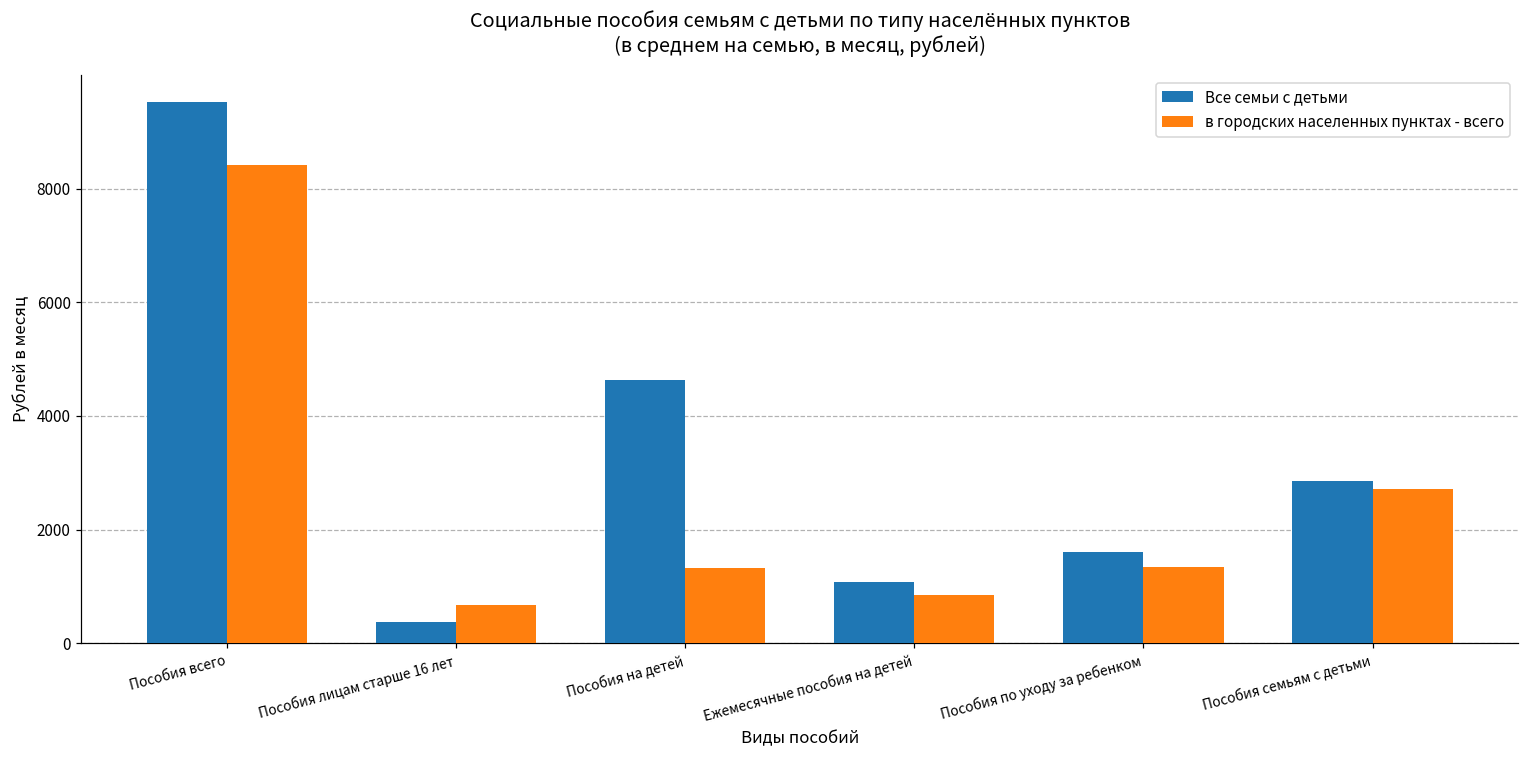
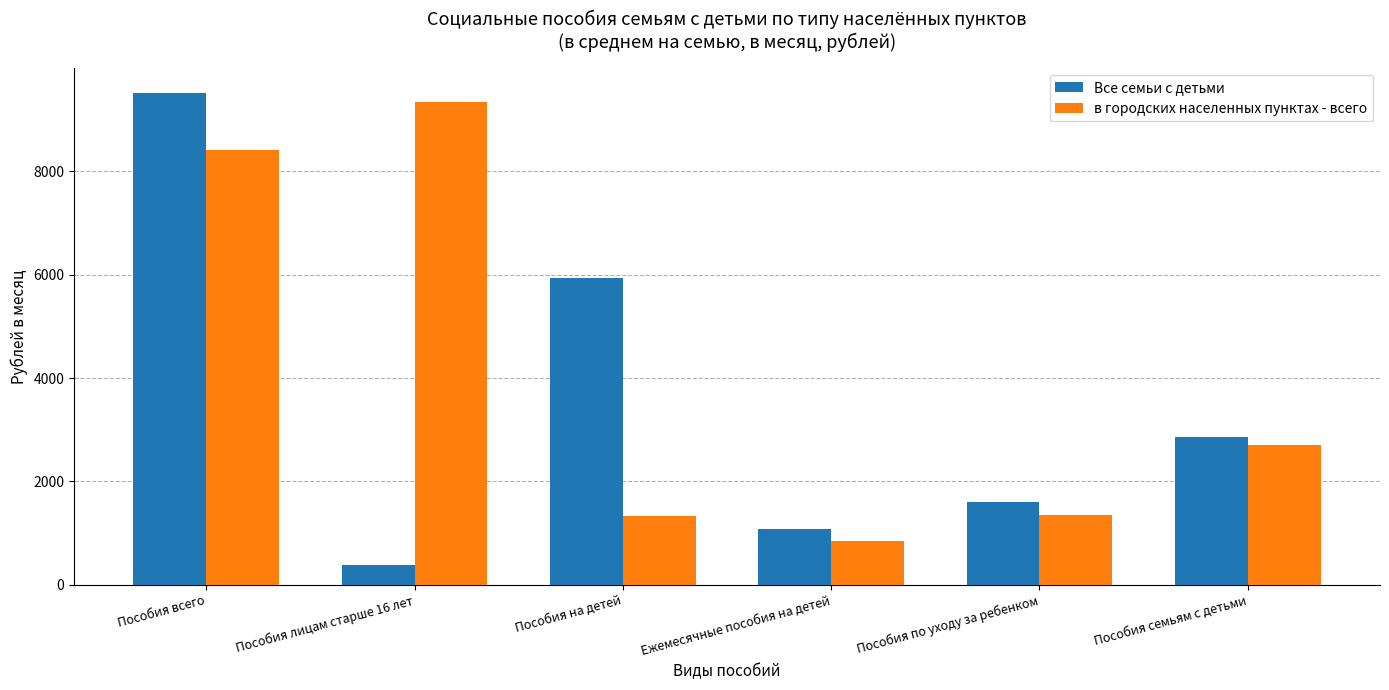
в городских населенных пунктах - всего, Пособия лицам старше 16 лет: 700 -> 9300
Все семьи с детьми, Пособия на детей: 4600 -> 5900
